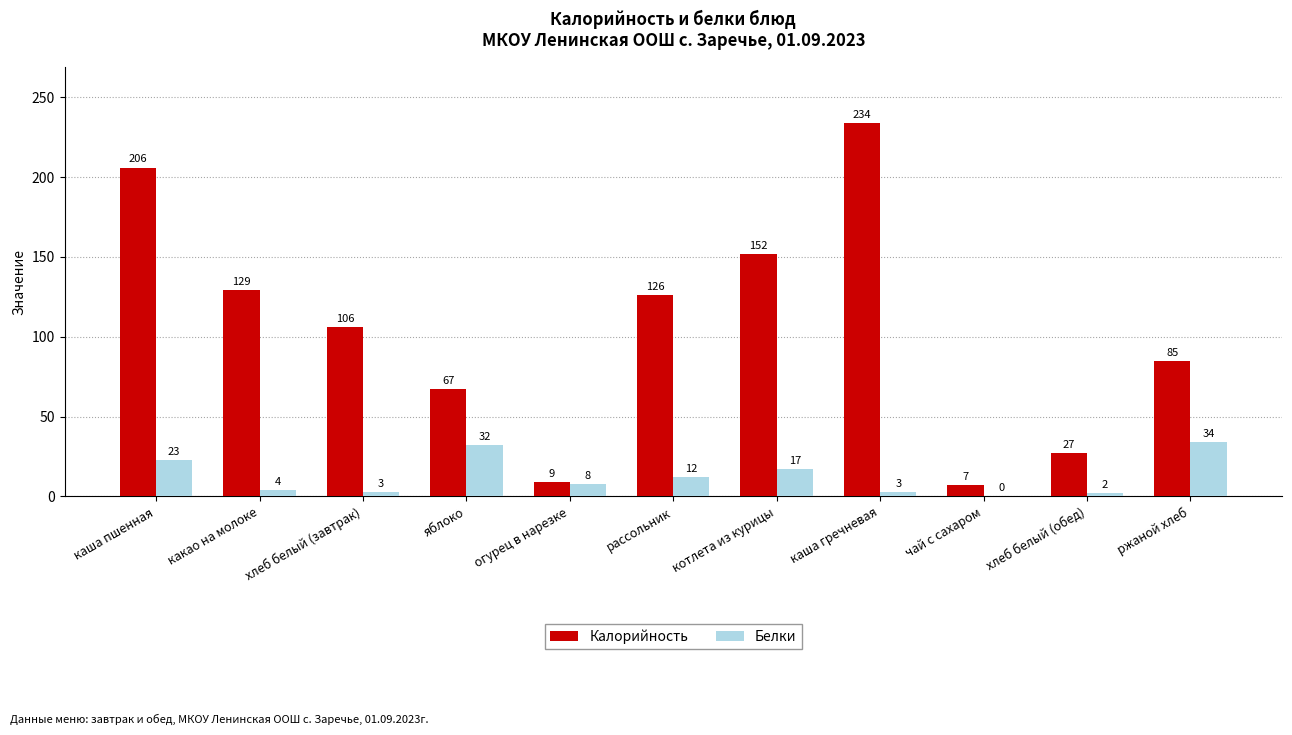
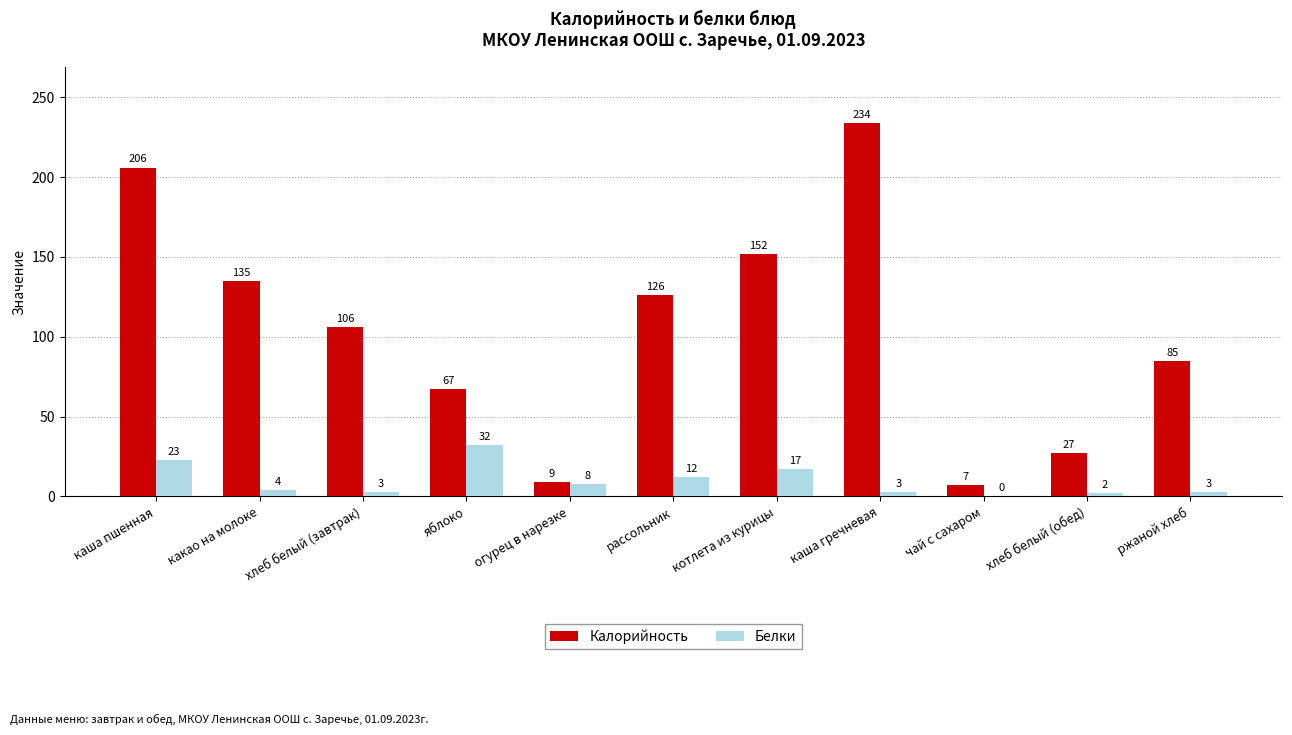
Калорийность, какао на молоке: 129 -> 135
Белки, ржаной хлеб: 34 -> 3
